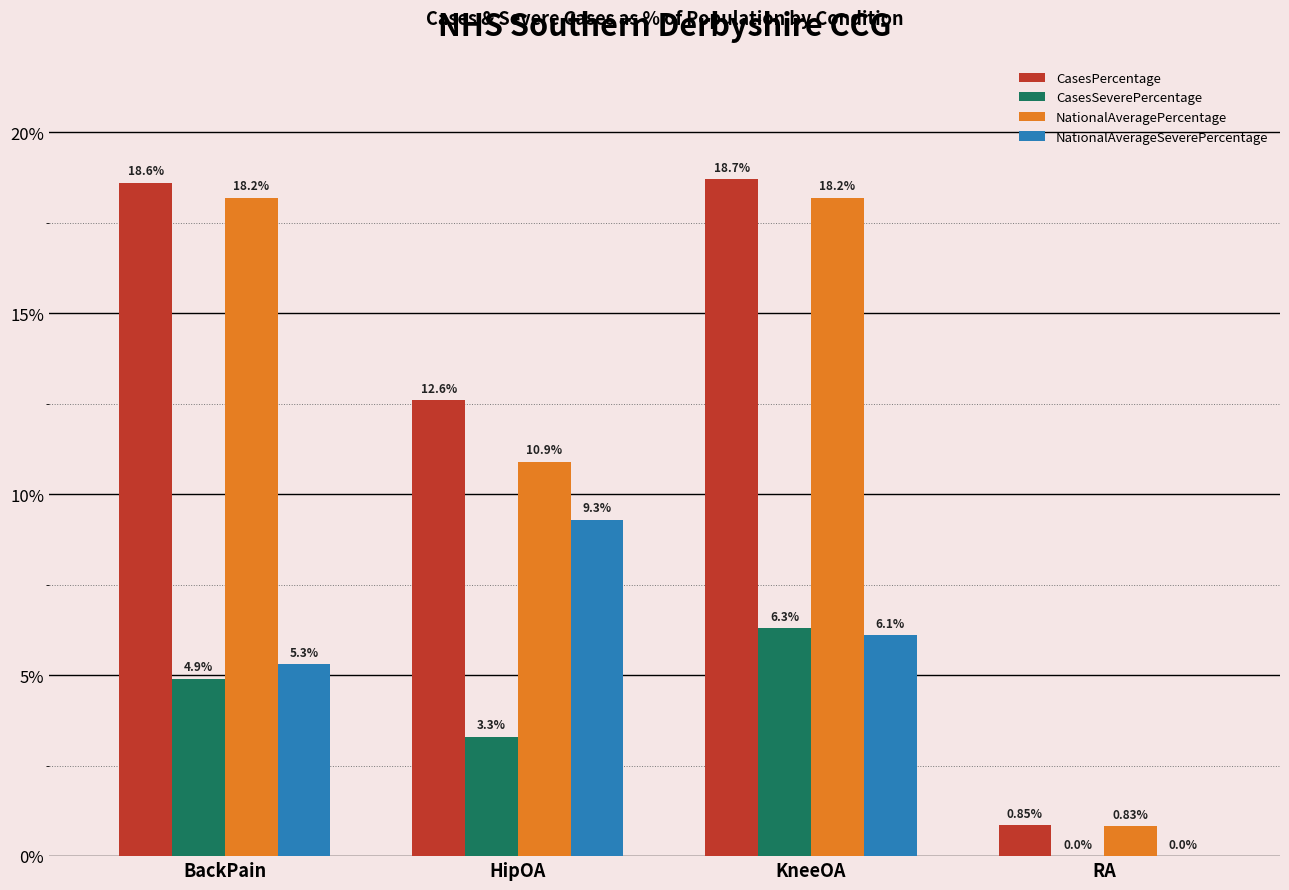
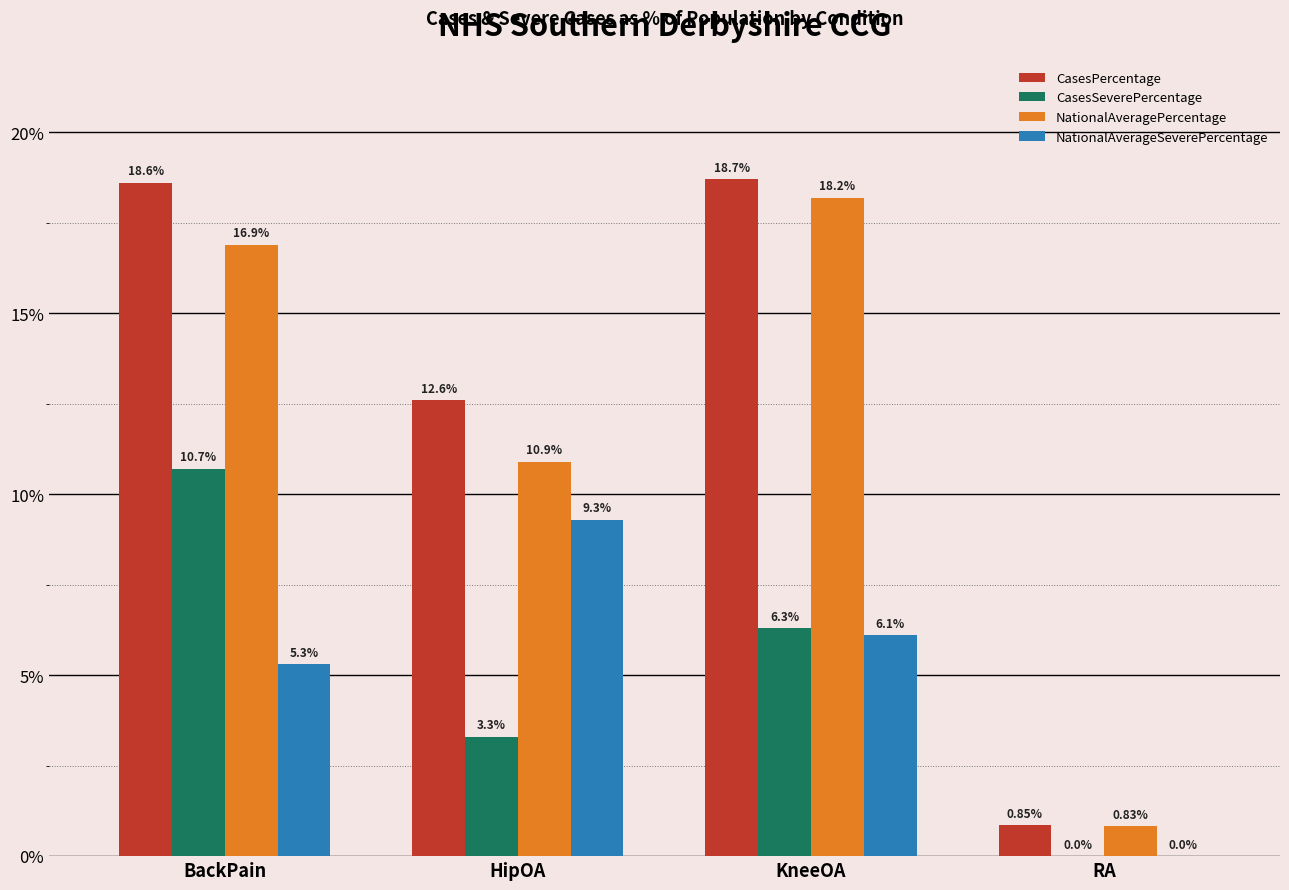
CasesSeverePercentage, BackPain: 4.9% -> 10.7%
NationalAveragePercentage, BackPain: 18.2% -> 16.9%
